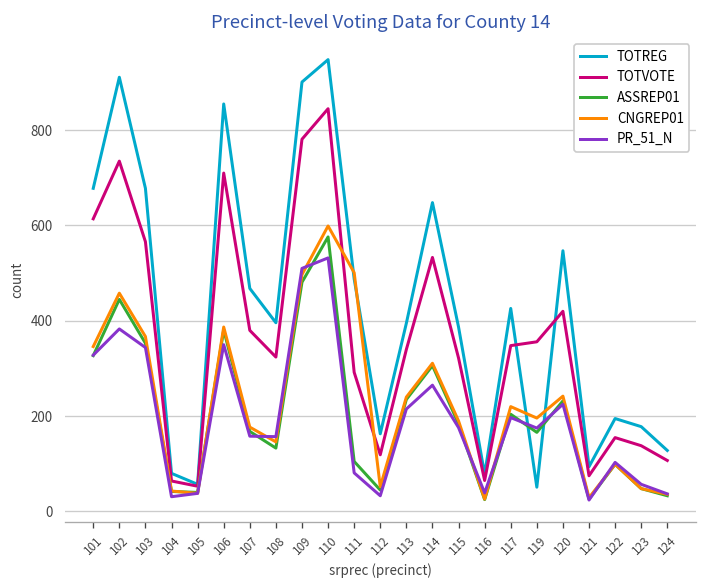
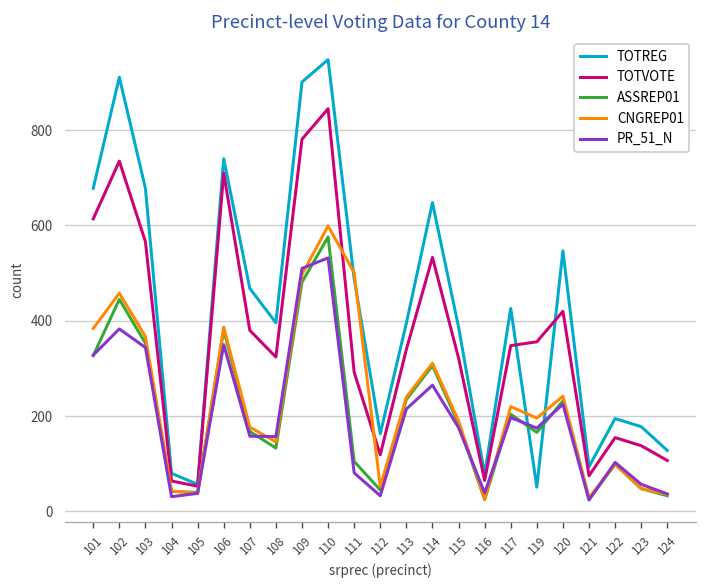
CNGREP01, 101: 350 -> 380
TOTREG, 106: 860 -> 740
